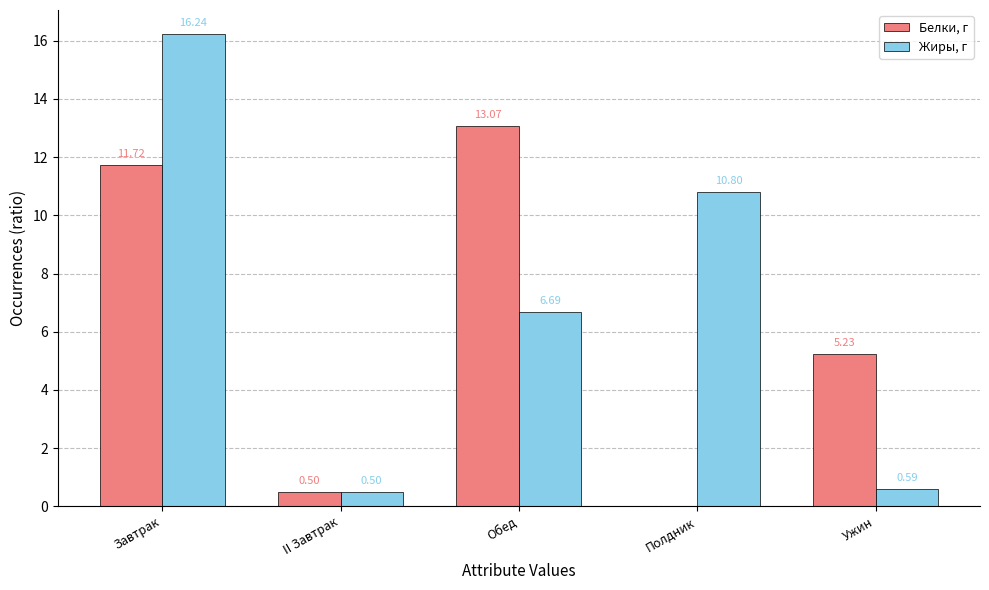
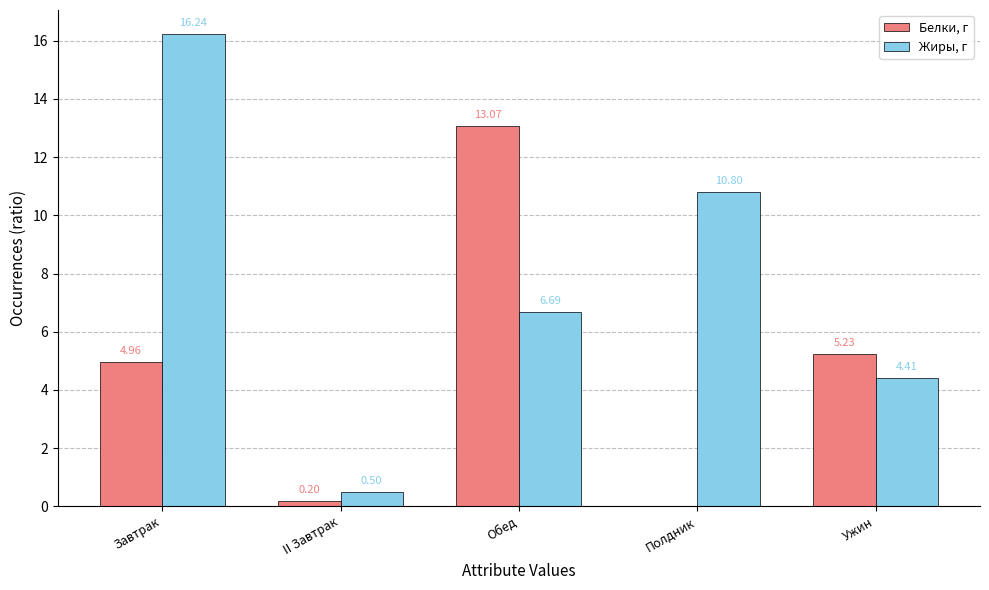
Белки, г, Завтрак: 11.72 -> 4.96
Белки, г, II Завтрак: 0.50 -> 0.20
Жиры, г, Ужин: 0.59 -> 4.41
